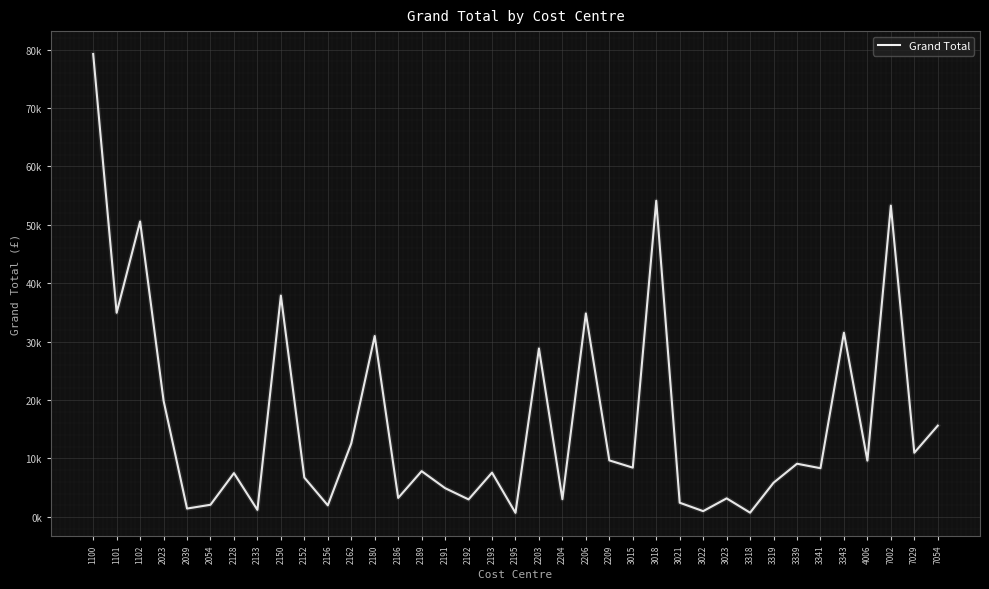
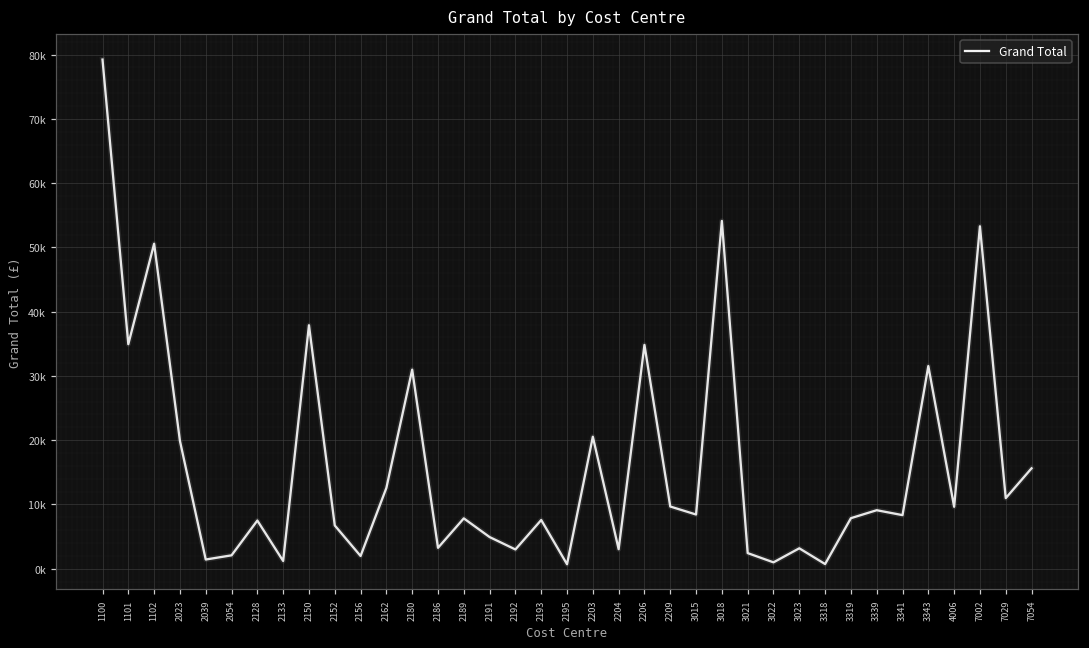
2203: 29000 -> 21000
3319: 6000 -> 8000
